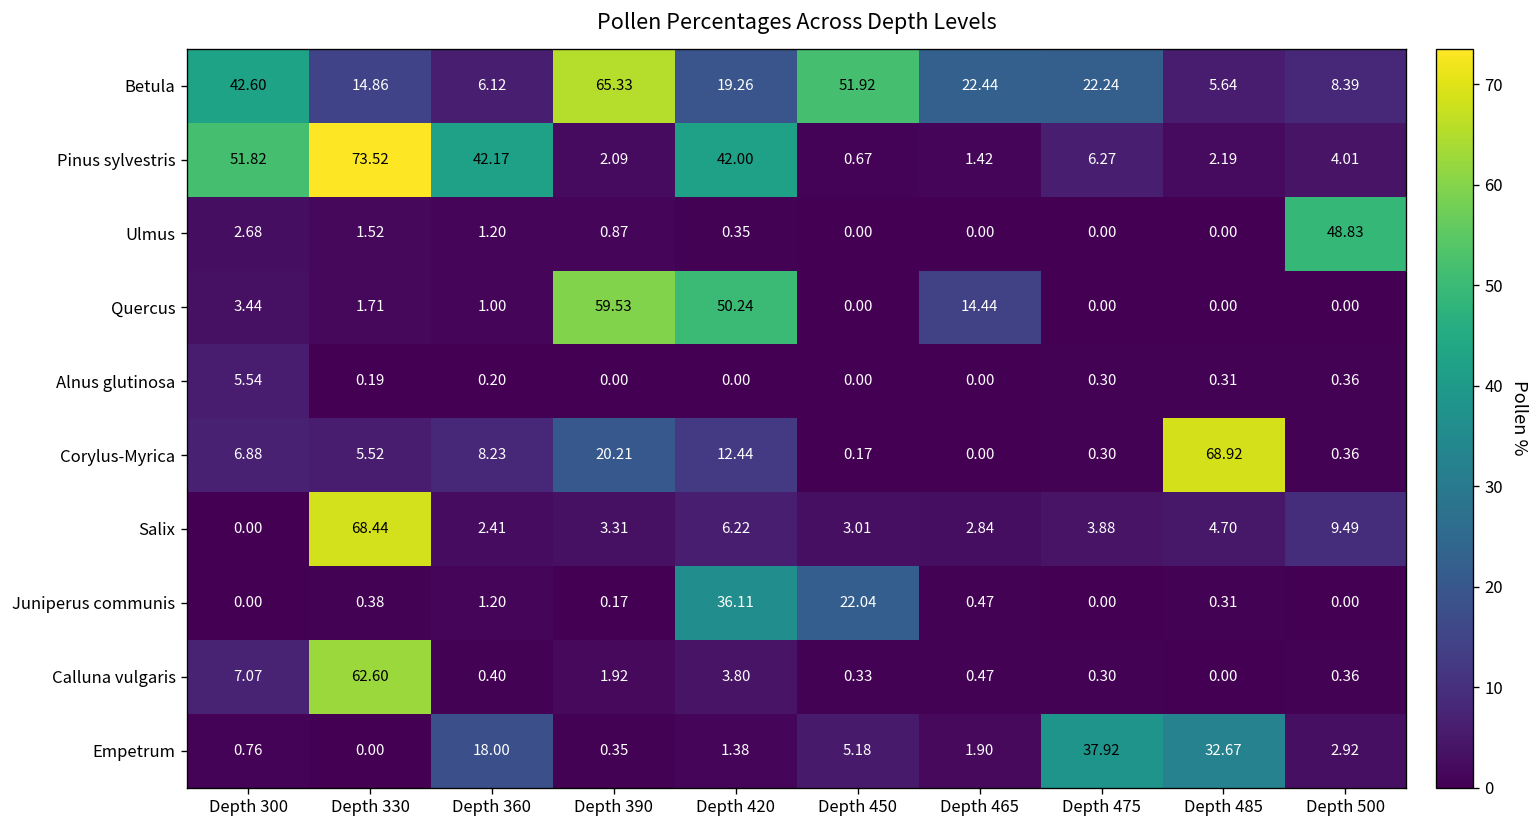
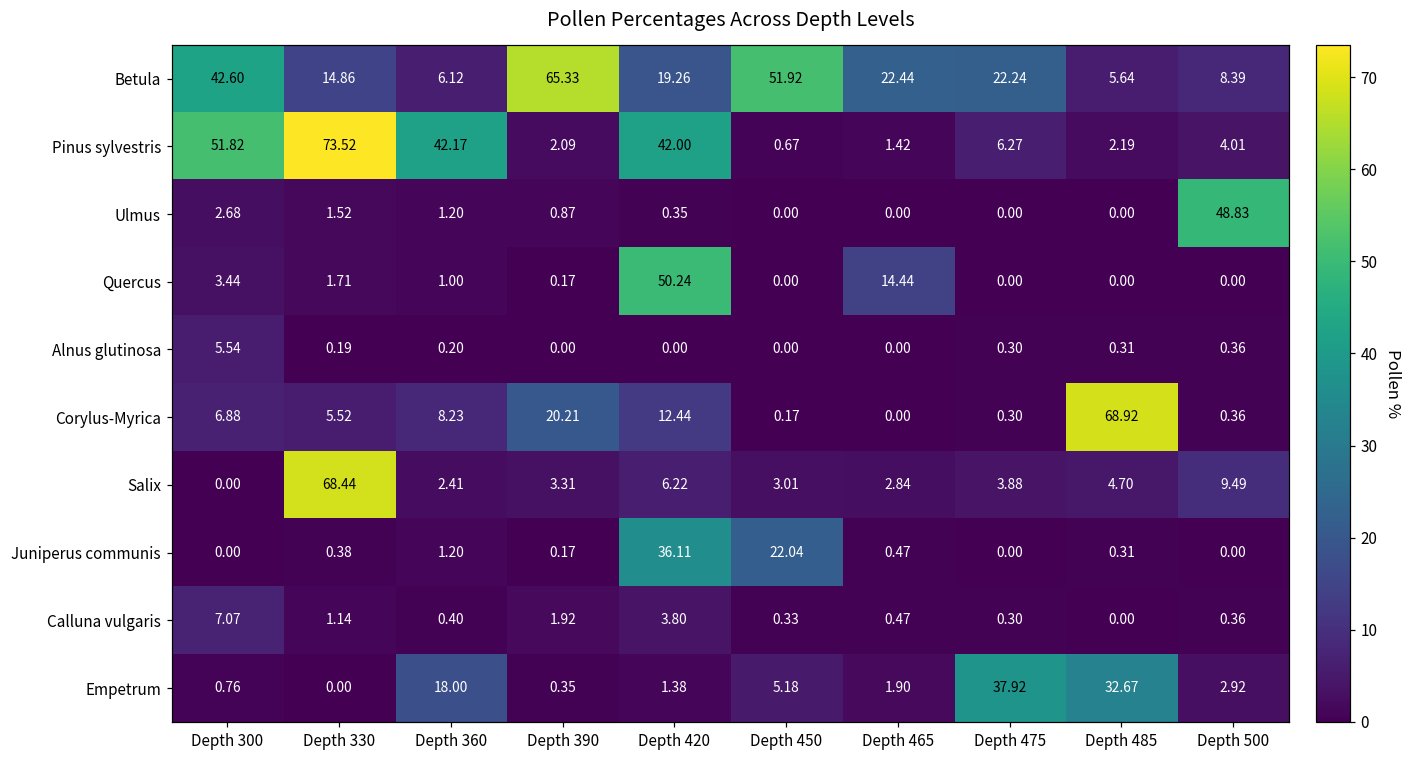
Quercus, Depth 390: 59.53 -> 0.17
Calluna vulgaris, Depth 330: 62.60 -> 1.14
